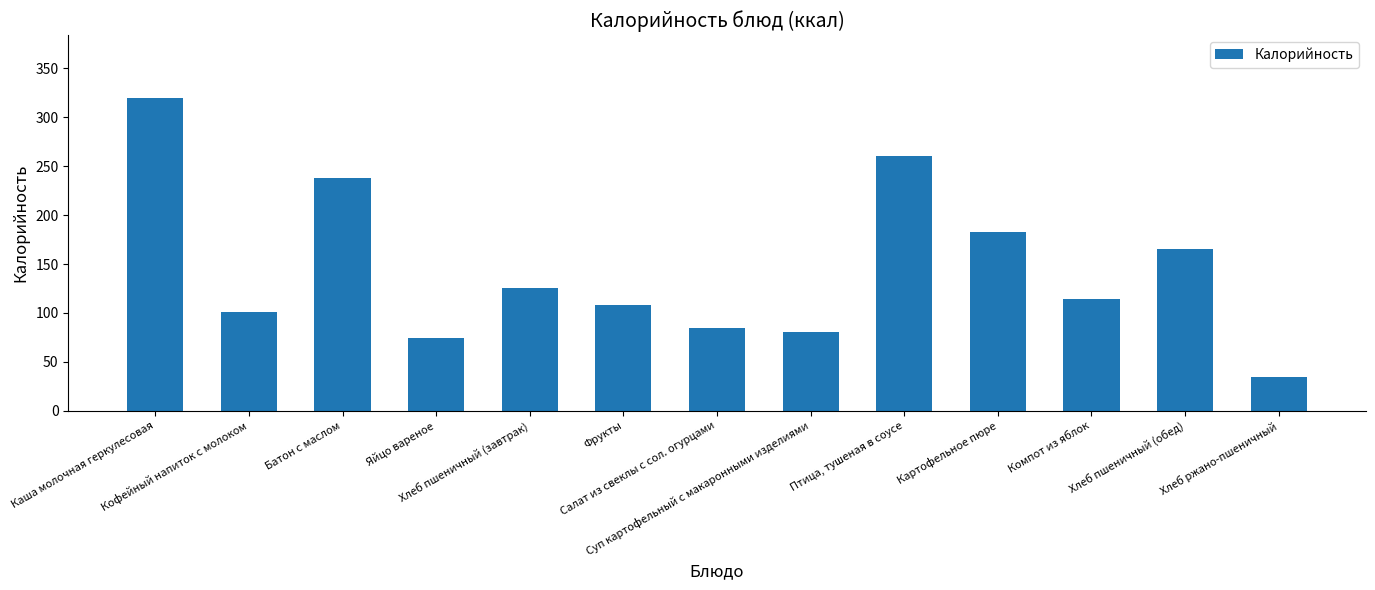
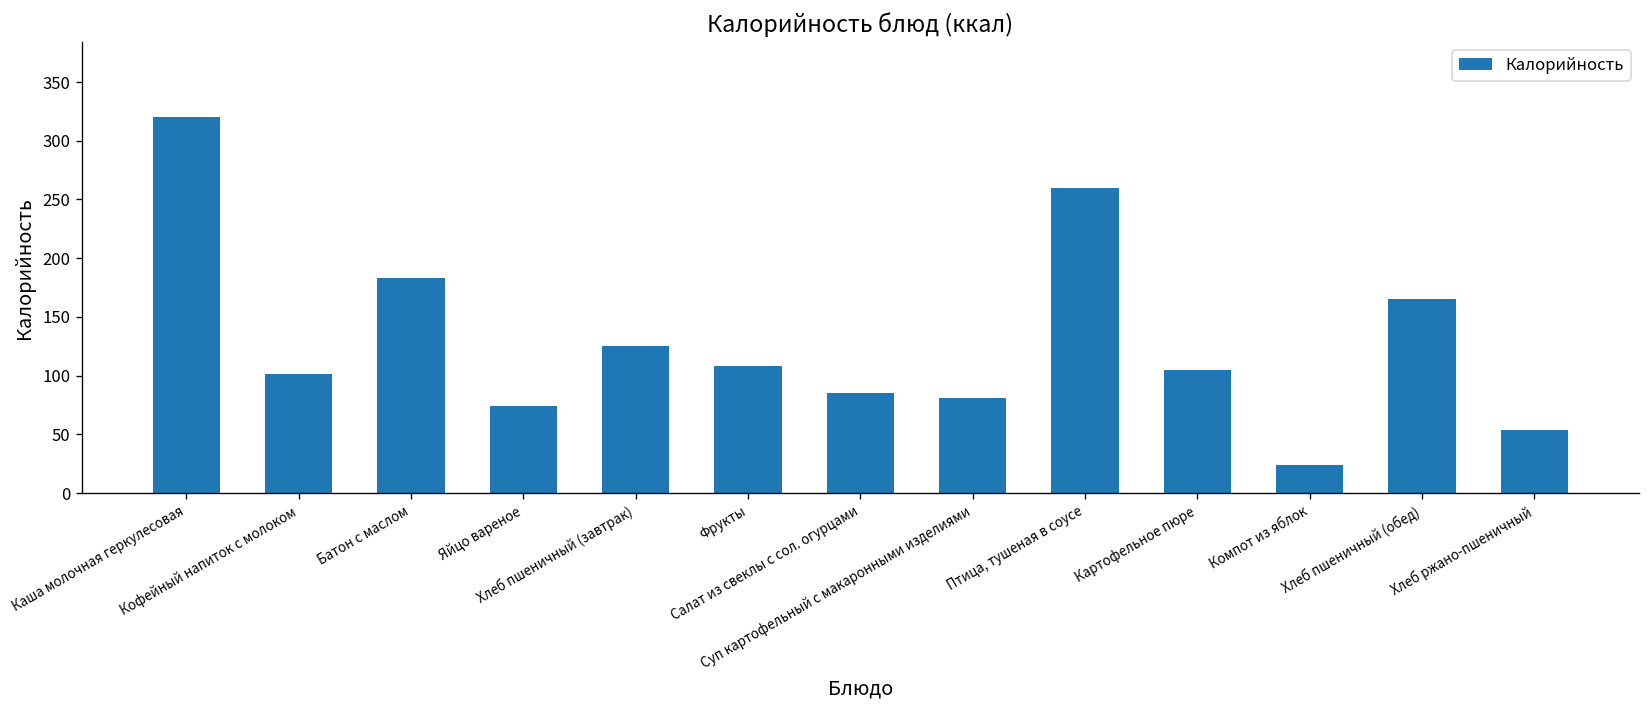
Батон с маслом: 240 -> 180
Картофельное пюре: 180 -> 110
Компот из яблок: 110 -> 20
Хлеб ржано-пшеничный: 40 -> 50
